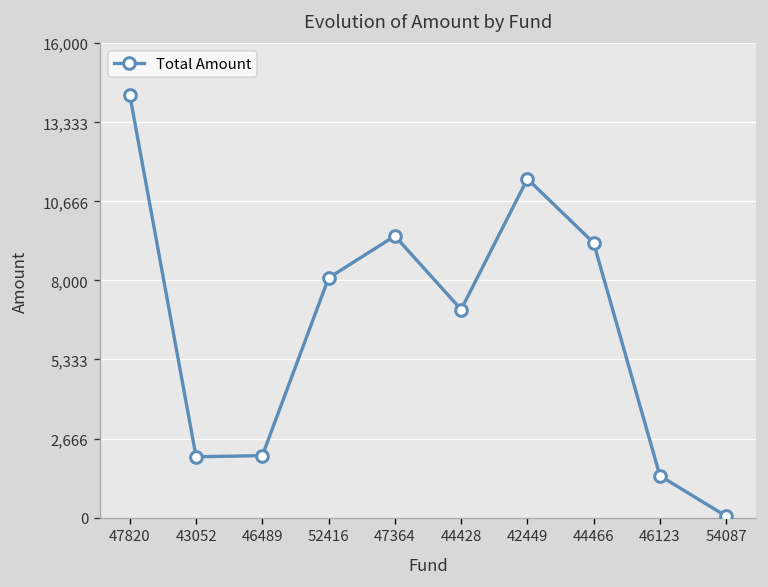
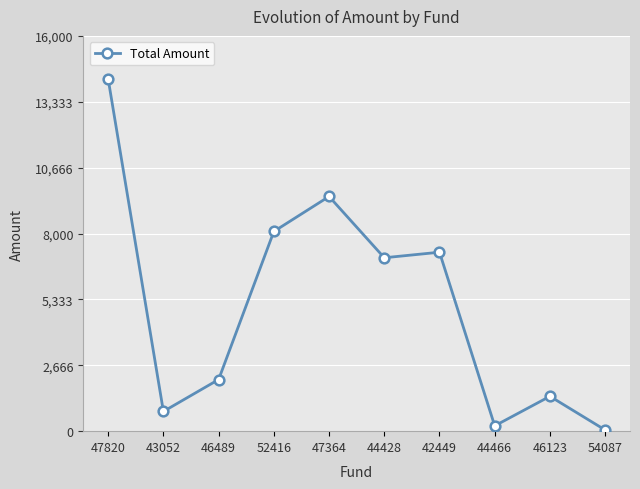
43052: 2,100 -> 800
42449: 11,400 -> 7,200
44466: 9,300 -> 200
